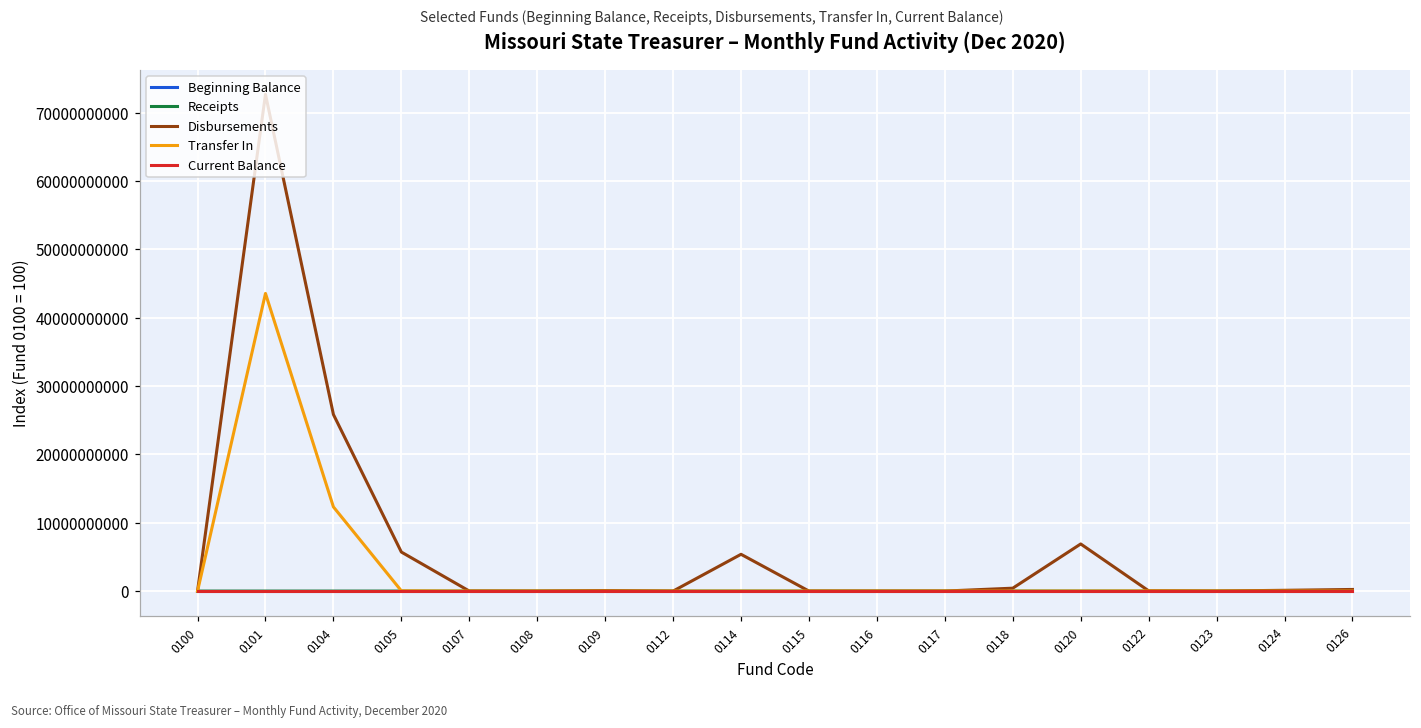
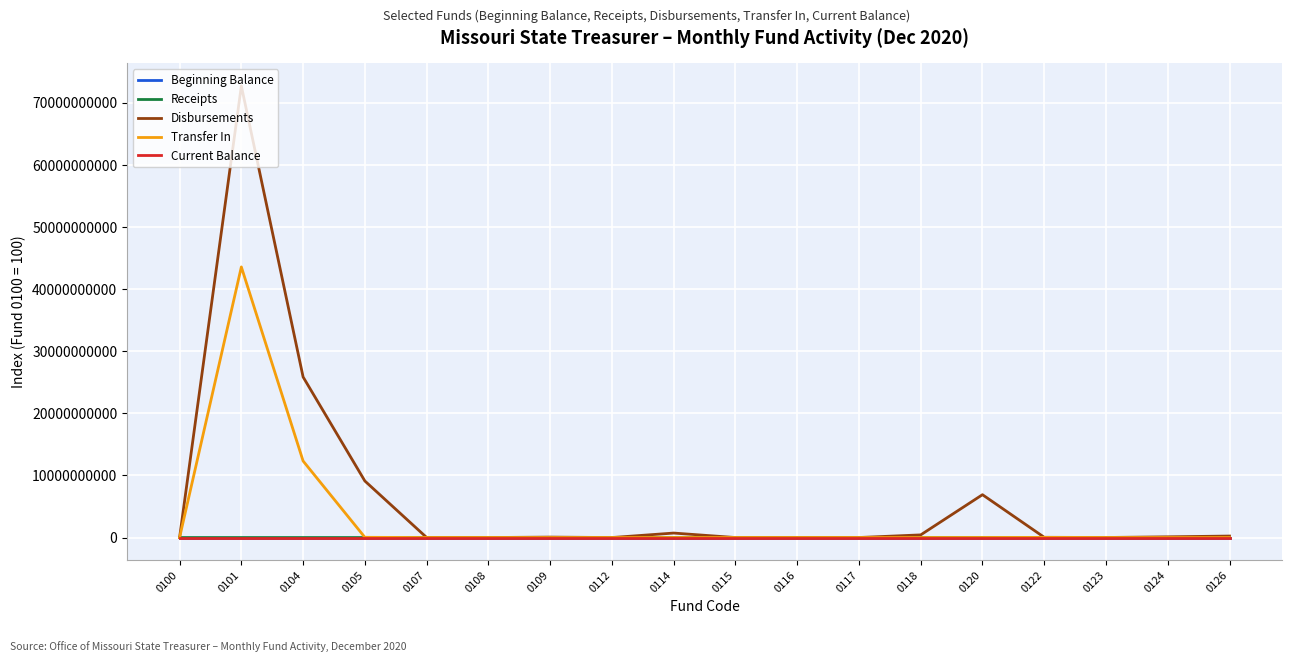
Disbursements, 0105: 6000000000 -> 9000000000
Disbursements, 0114: 5000000000 -> 1000000000
